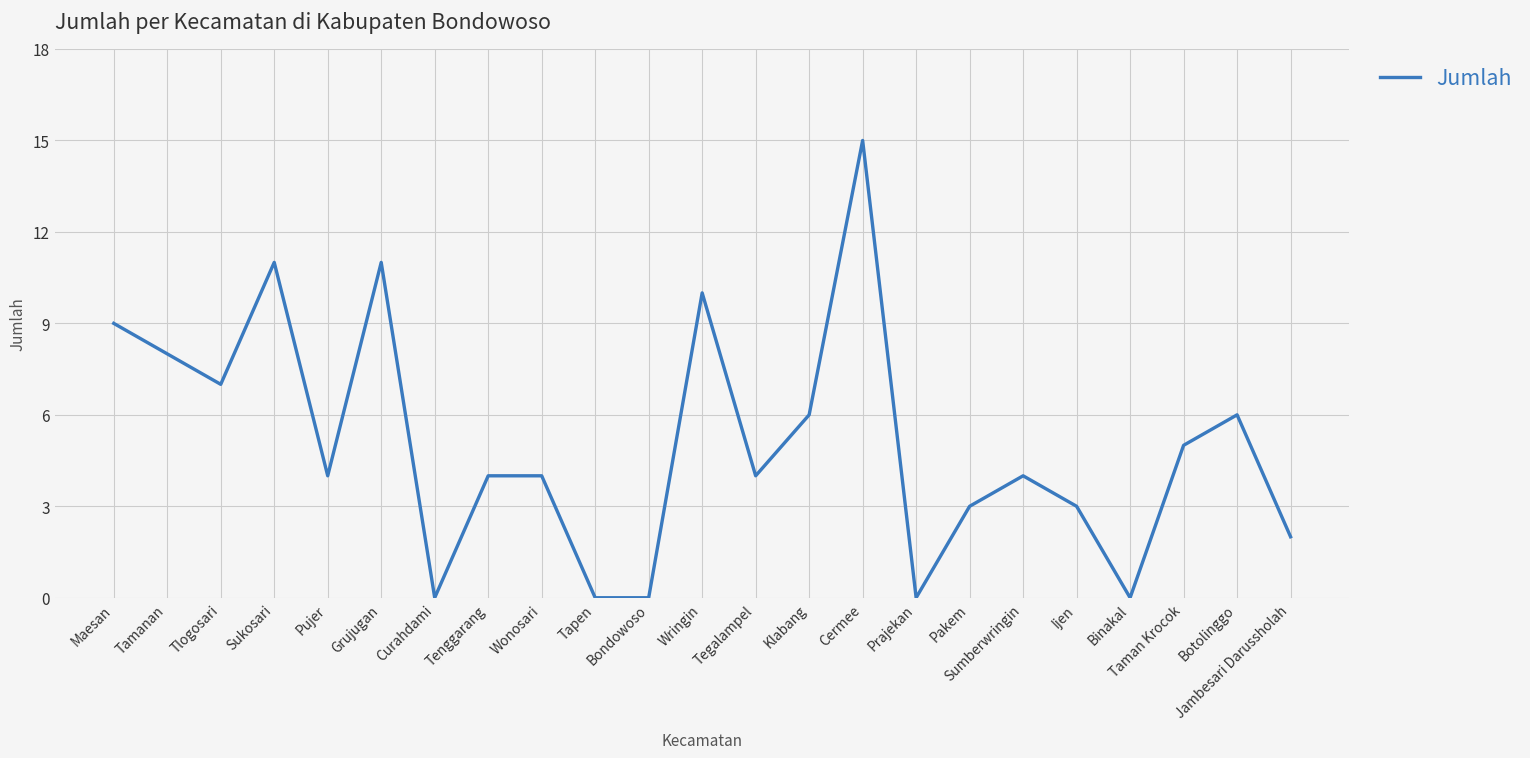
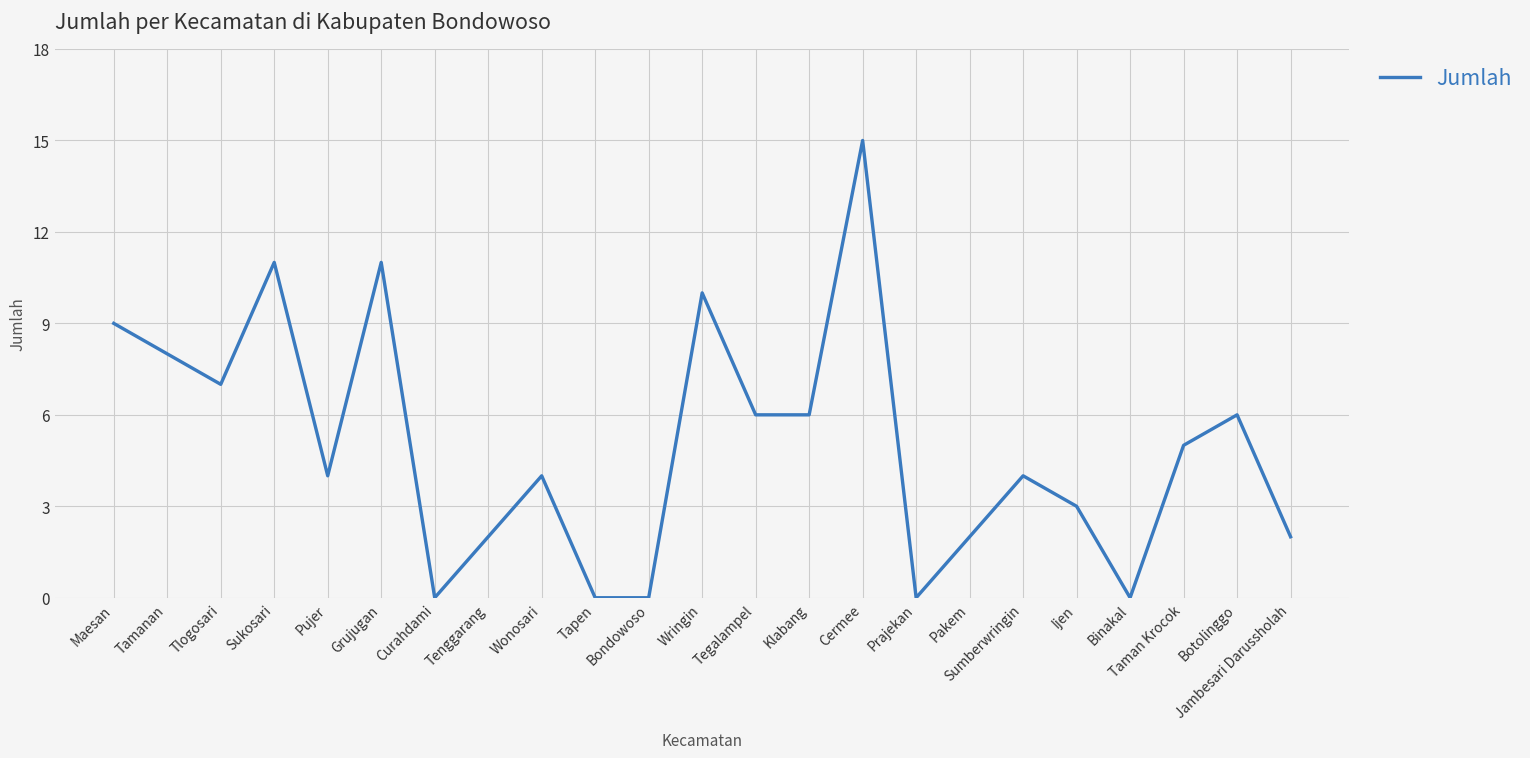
Tenggarang: 4 -> 2
Tegalampel: 4 -> 6
Pakem: 3 -> 2
